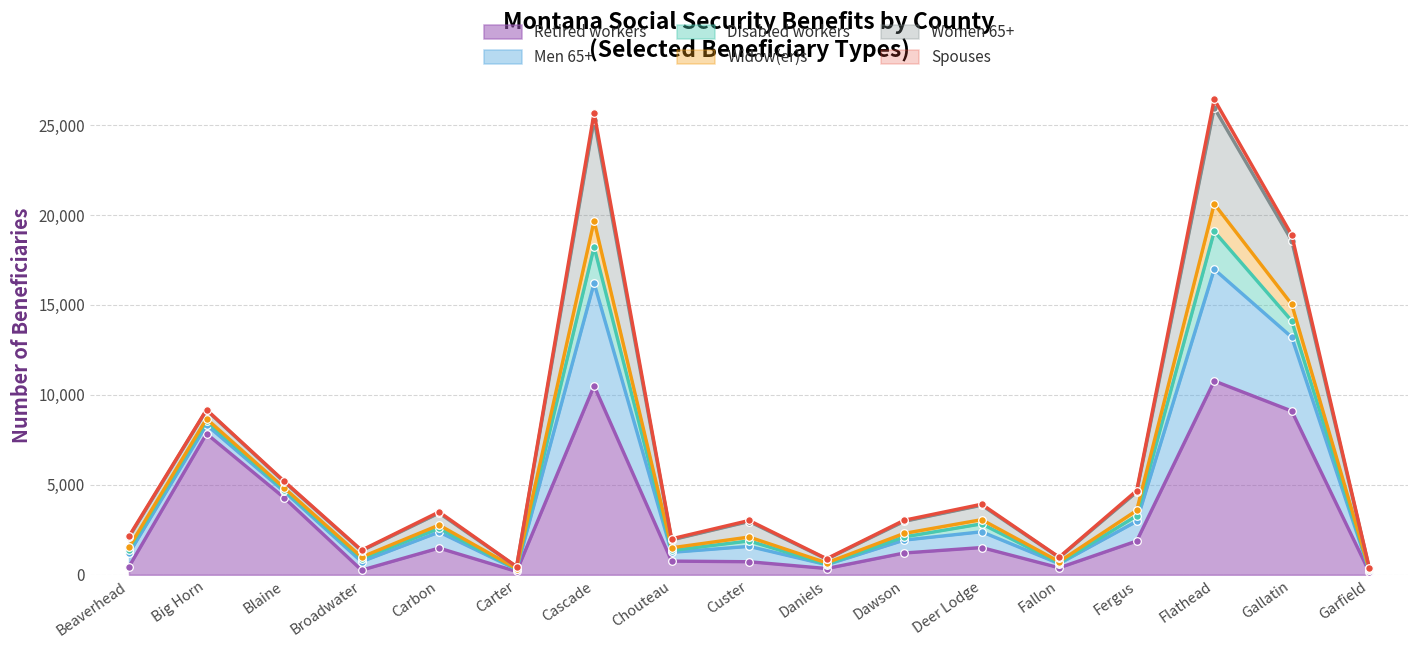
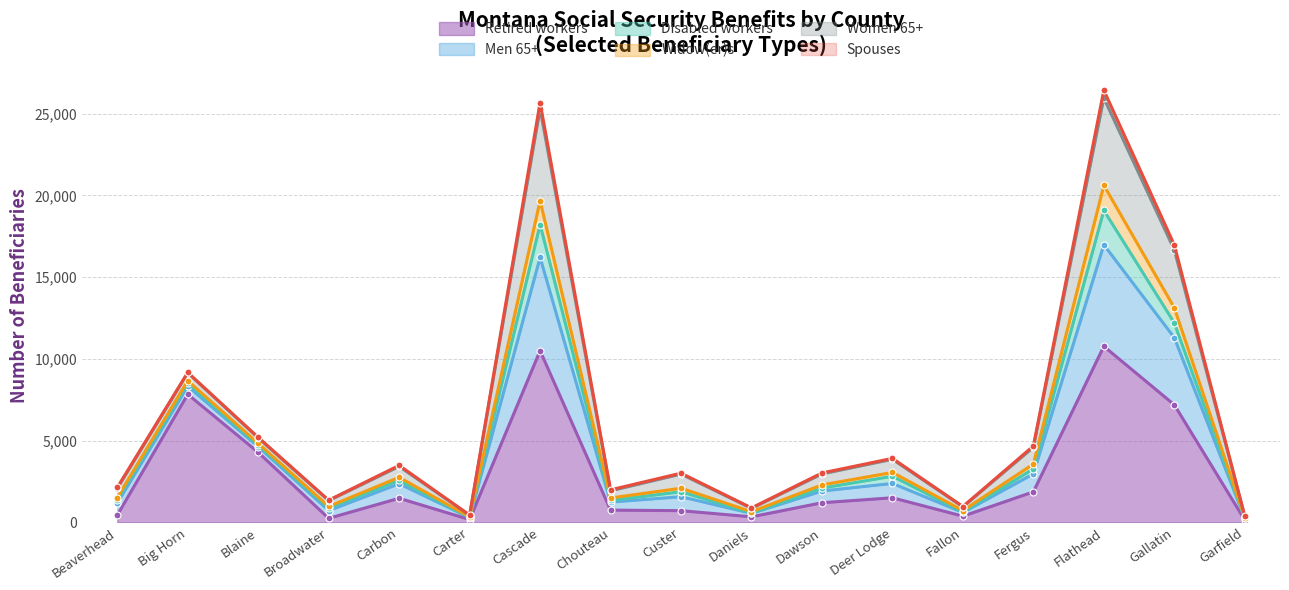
Retired workers, Gallatin: 9,100 -> 7,200
